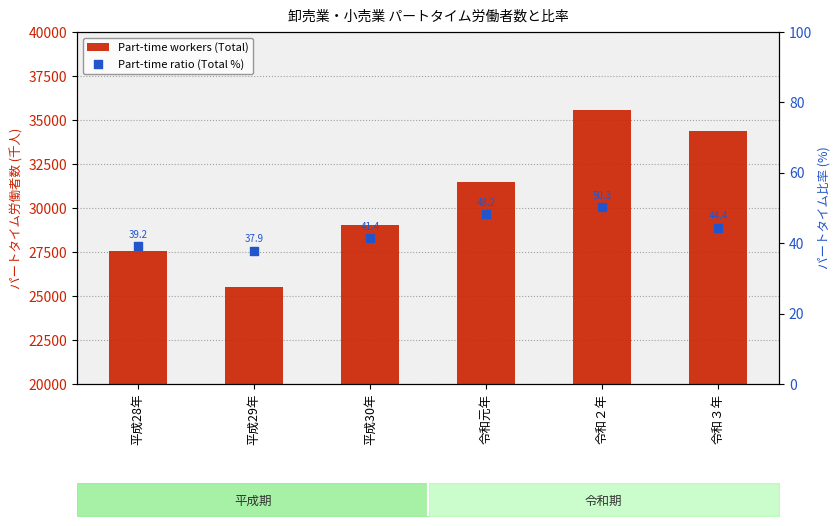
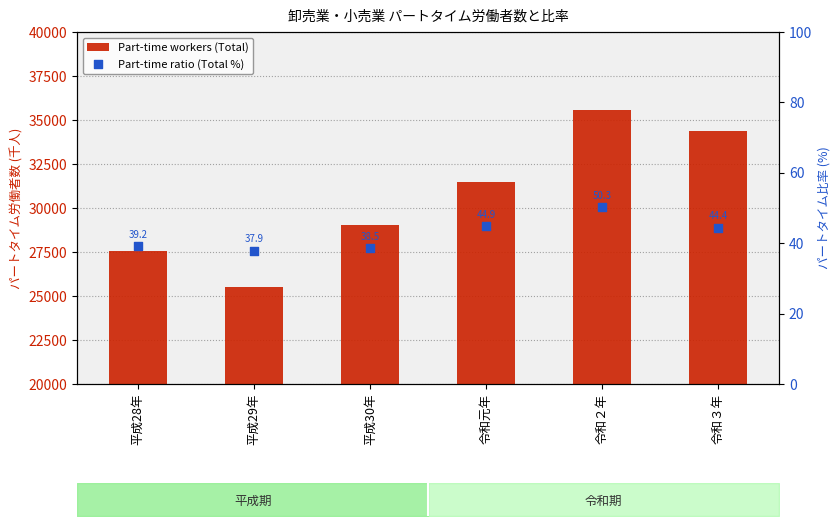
Part-time ratio (Total %), 平成30年: 41.4 -> 38.5
Part-time ratio (Total %), 令和元年: 48.2 -> 44.9
